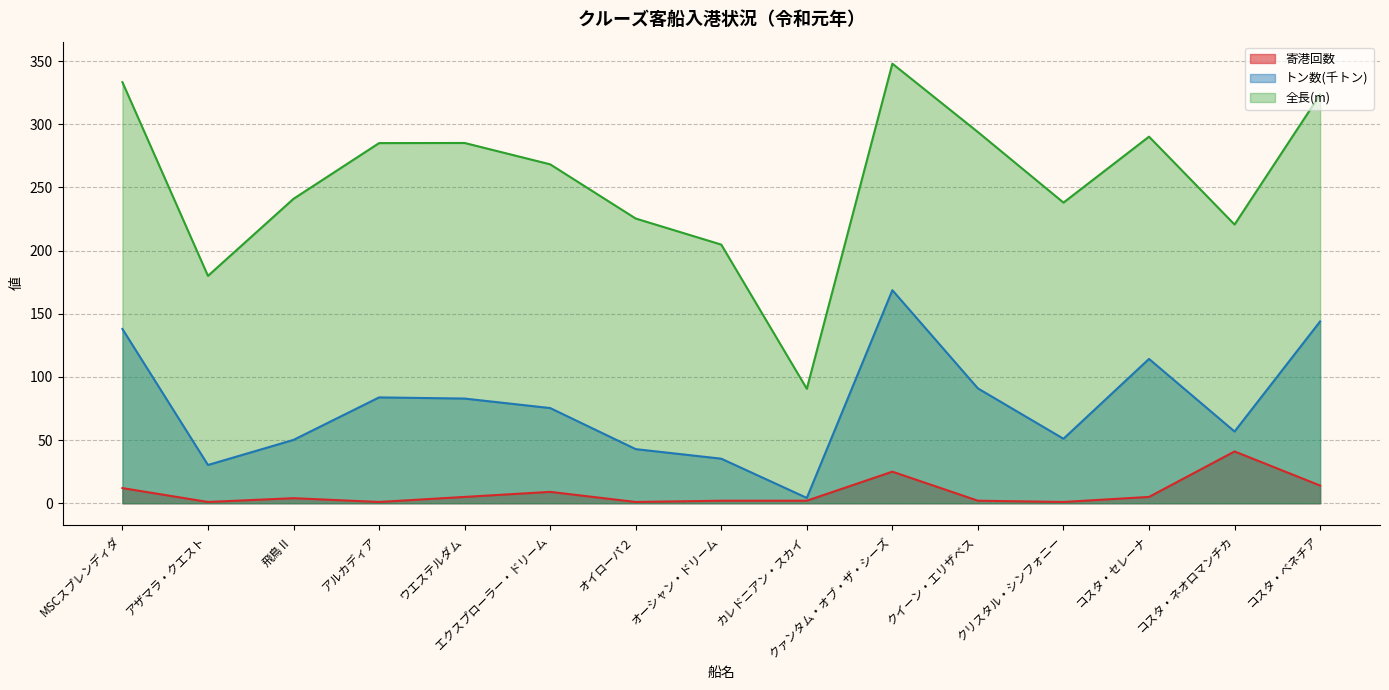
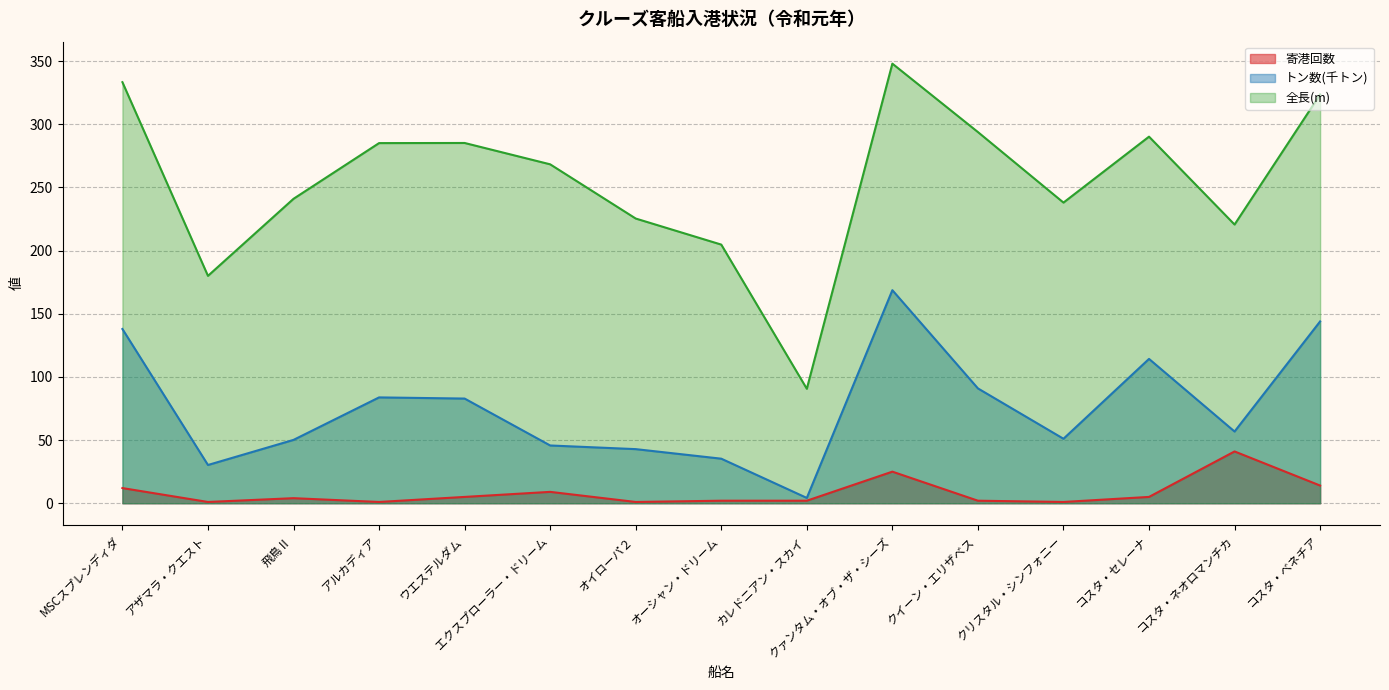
トン数(千トン), エクスプローラー・ドリーム: 75 -> 46
